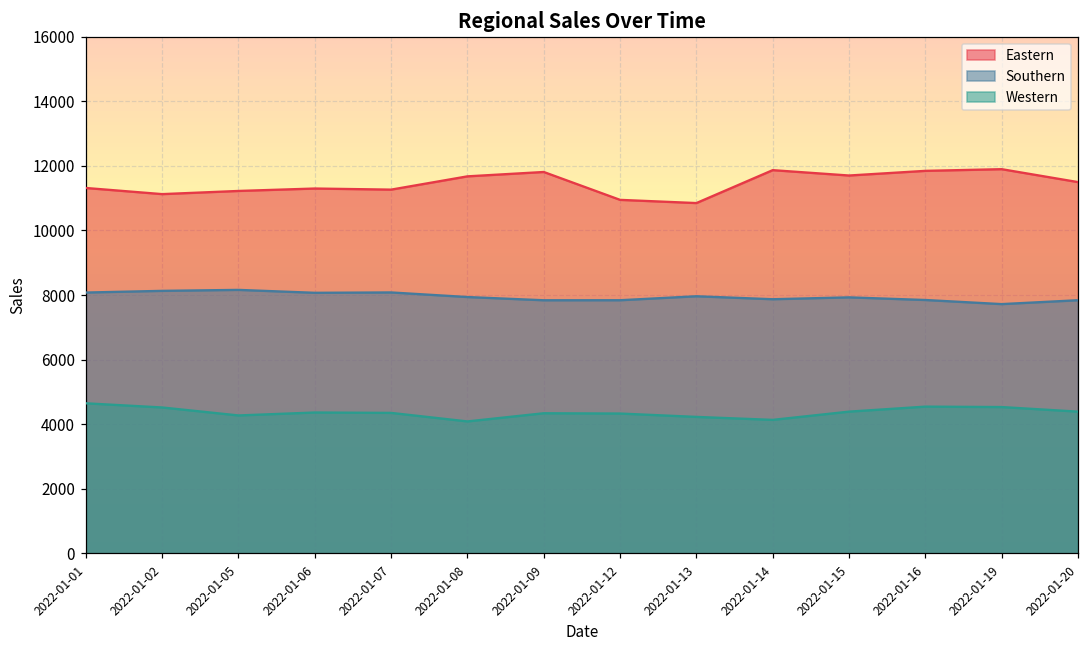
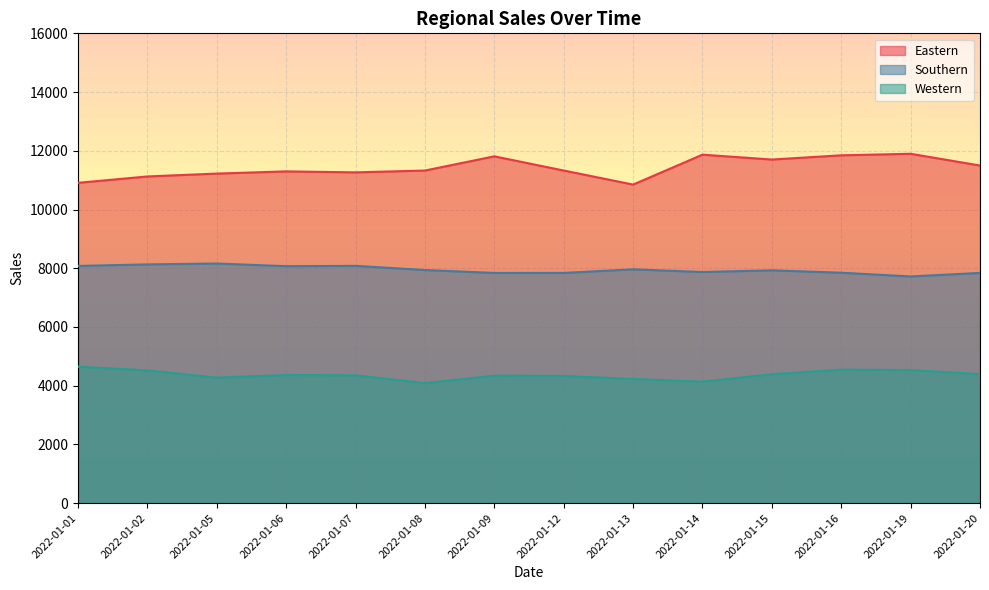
Eastern, 2022-01-01: 11300 -> 10900
Eastern, 2022-01-08: 11700 -> 11300
Eastern, 2022-01-12: 10900 -> 11300
